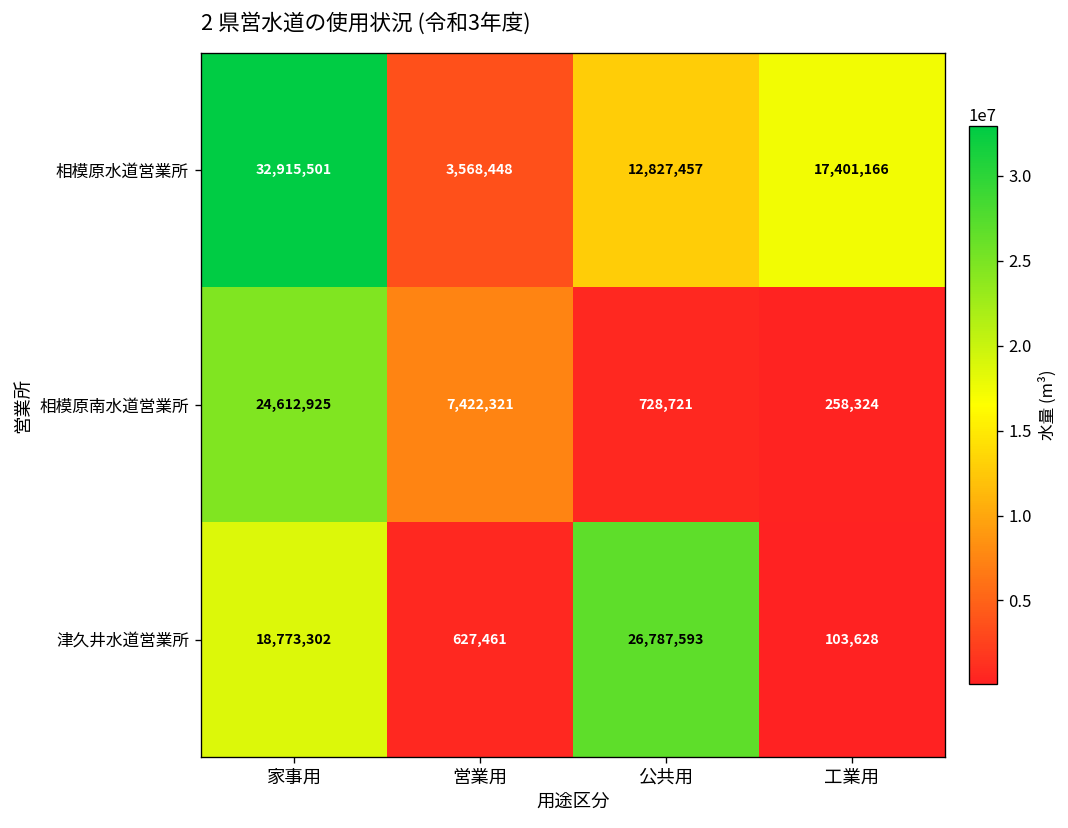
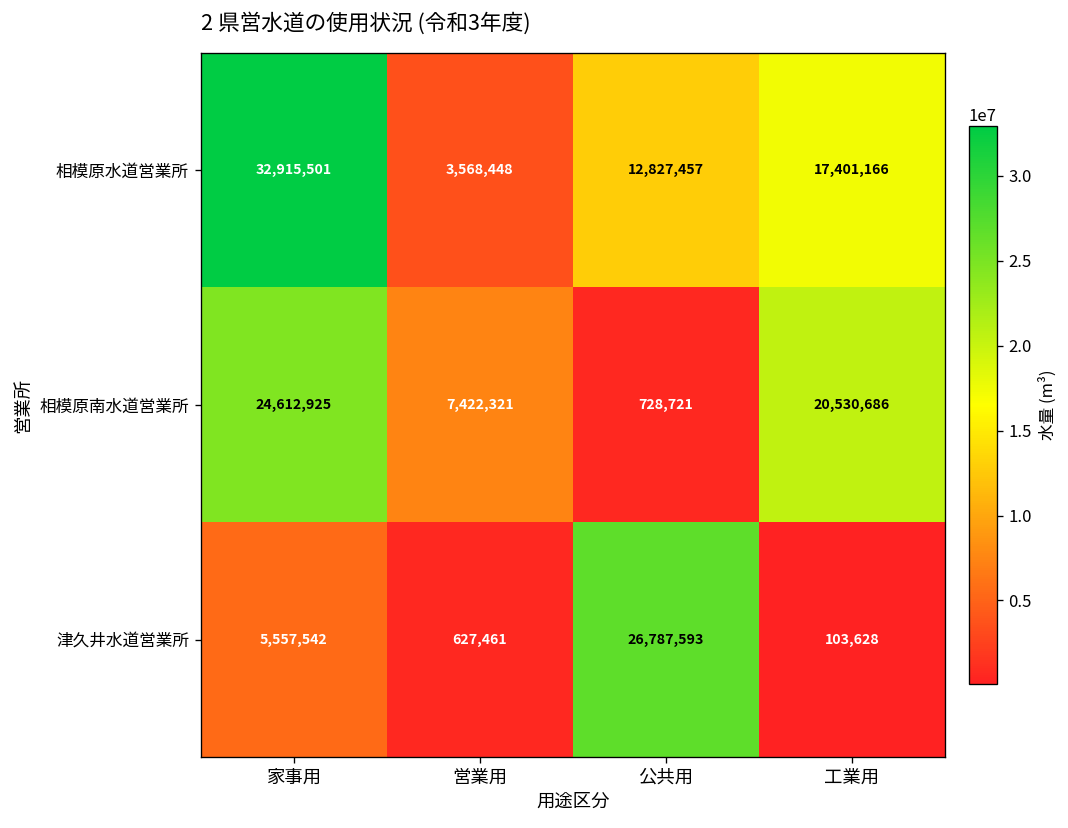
相模原南水道営業所, 工業用: 258,324 -> 20,530,686
津久井水道営業所, 家事用: 18,773,302 -> 5,557,542
